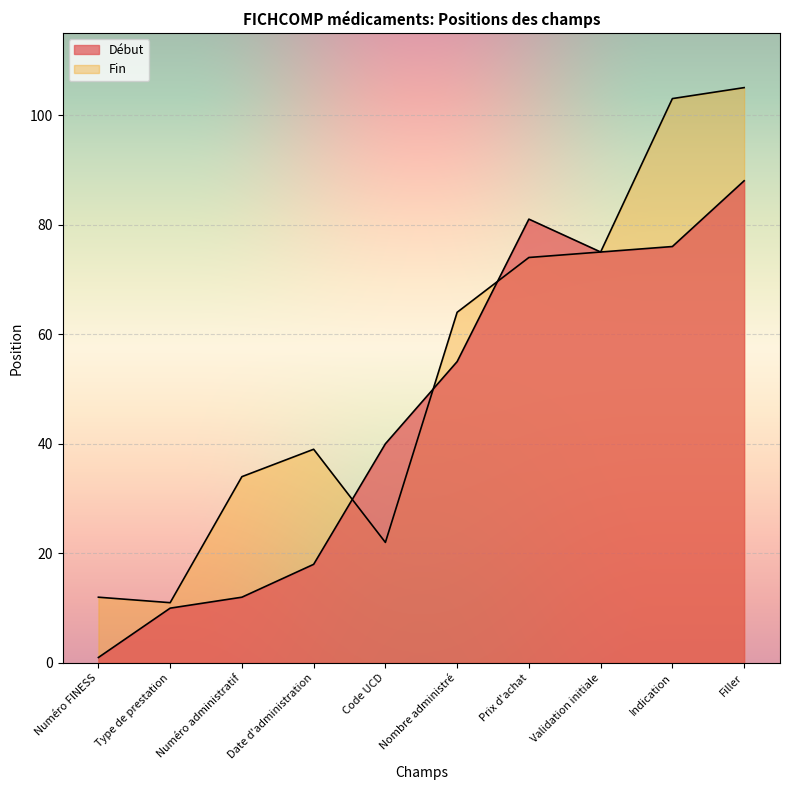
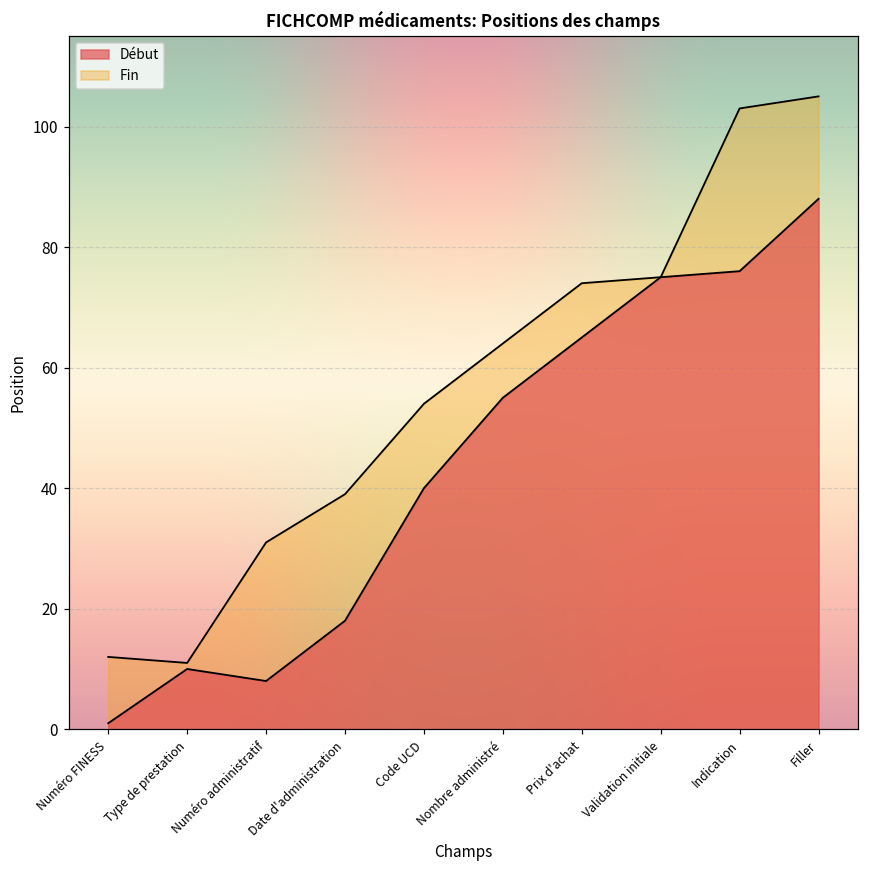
Début, Numéro administratif: 12 -> 8
Fin, Numéro administratif: 34 -> 31
Fin, Code UCD: 22 -> 54
Début, Prix d'achat: 81 -> 65
